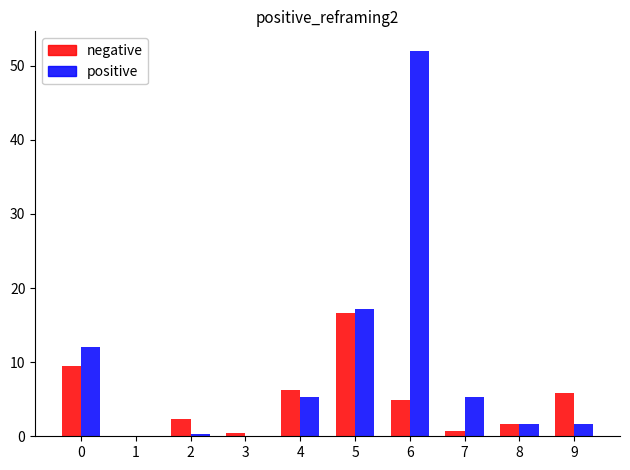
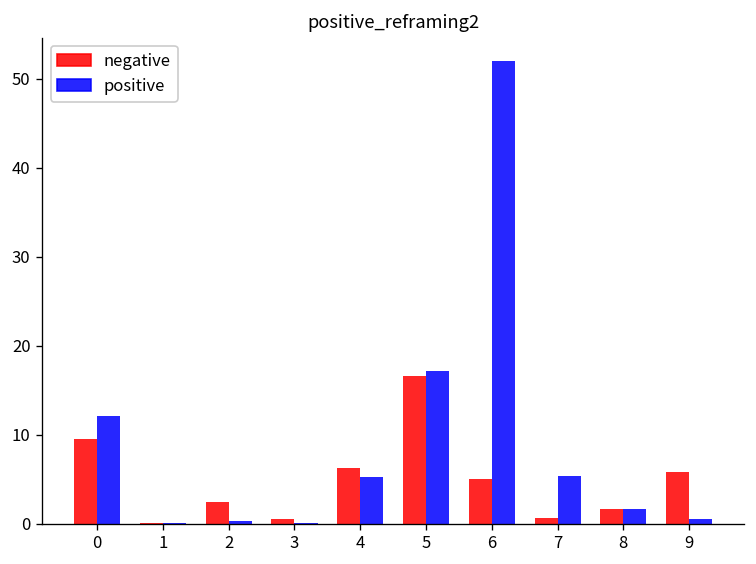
positive, 9: 2 -> 0
